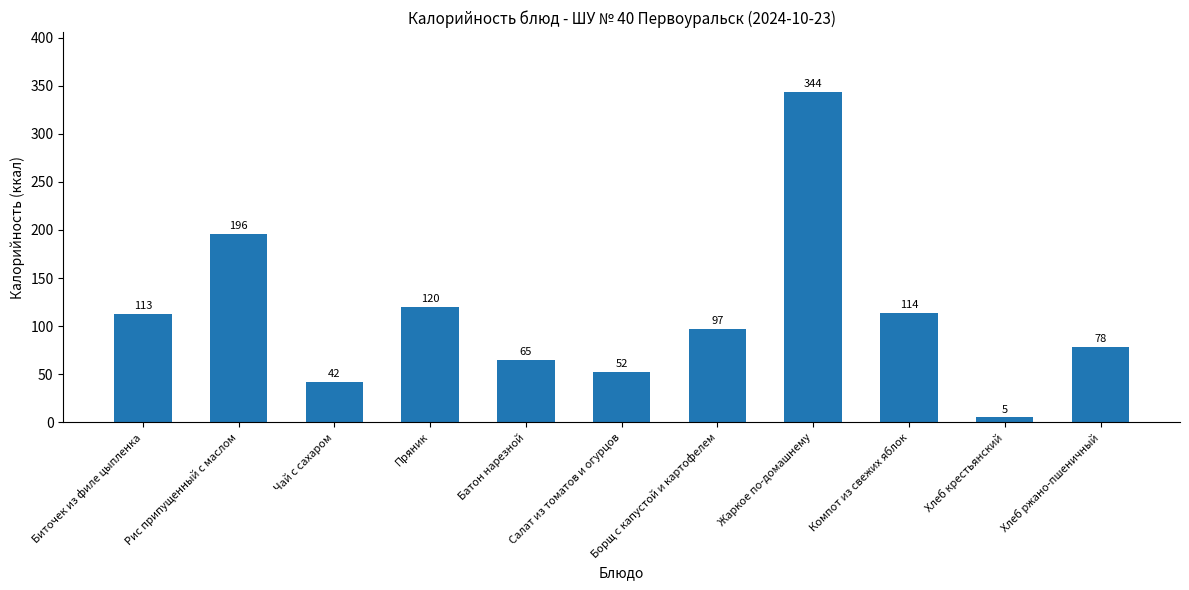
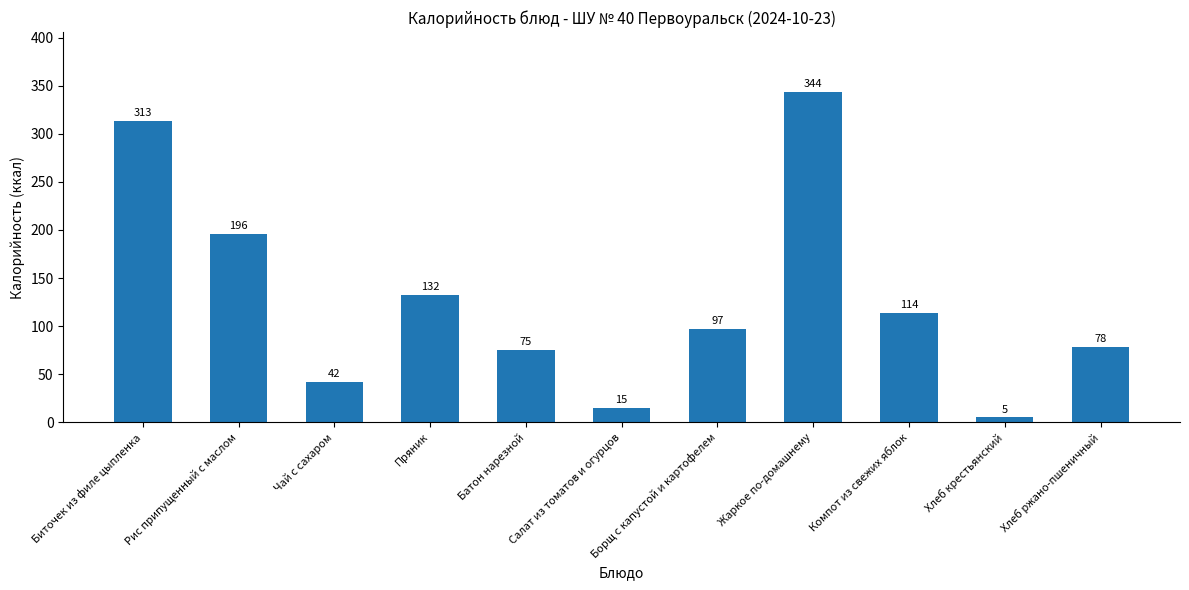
Биточек из филе цыпленка: 113 -> 313
Пряник: 120 -> 132
Батон нарезной: 65 -> 75
Салат из томатов и огурцов: 52 -> 15
